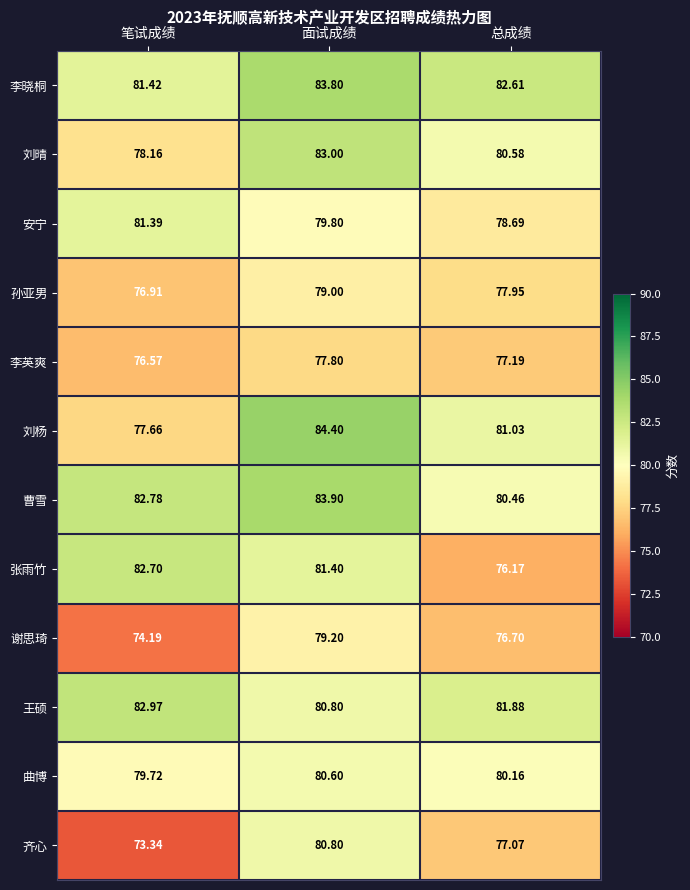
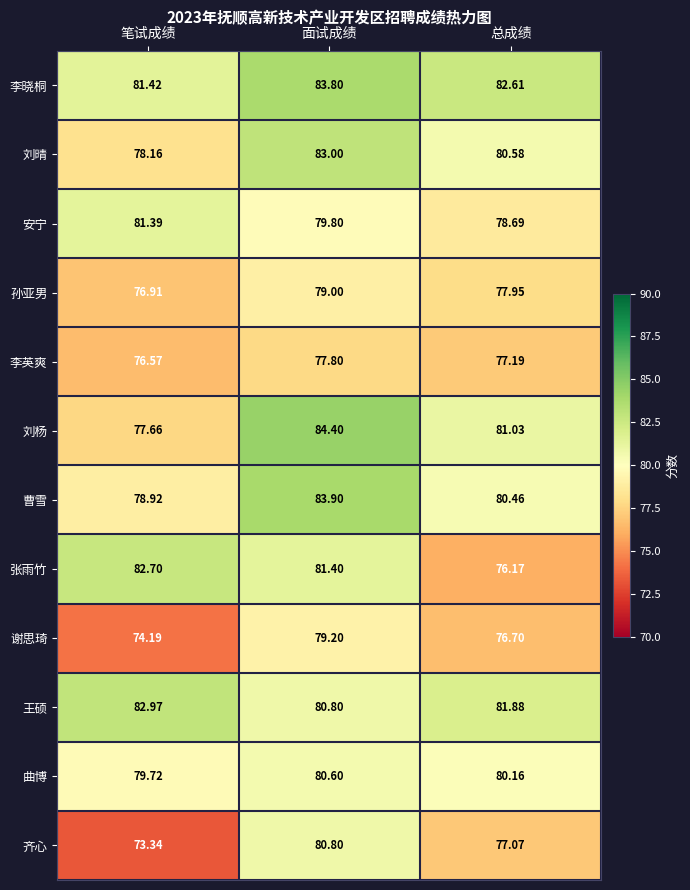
曹雪, 笔试成绩: 82.78 -> 78.92
